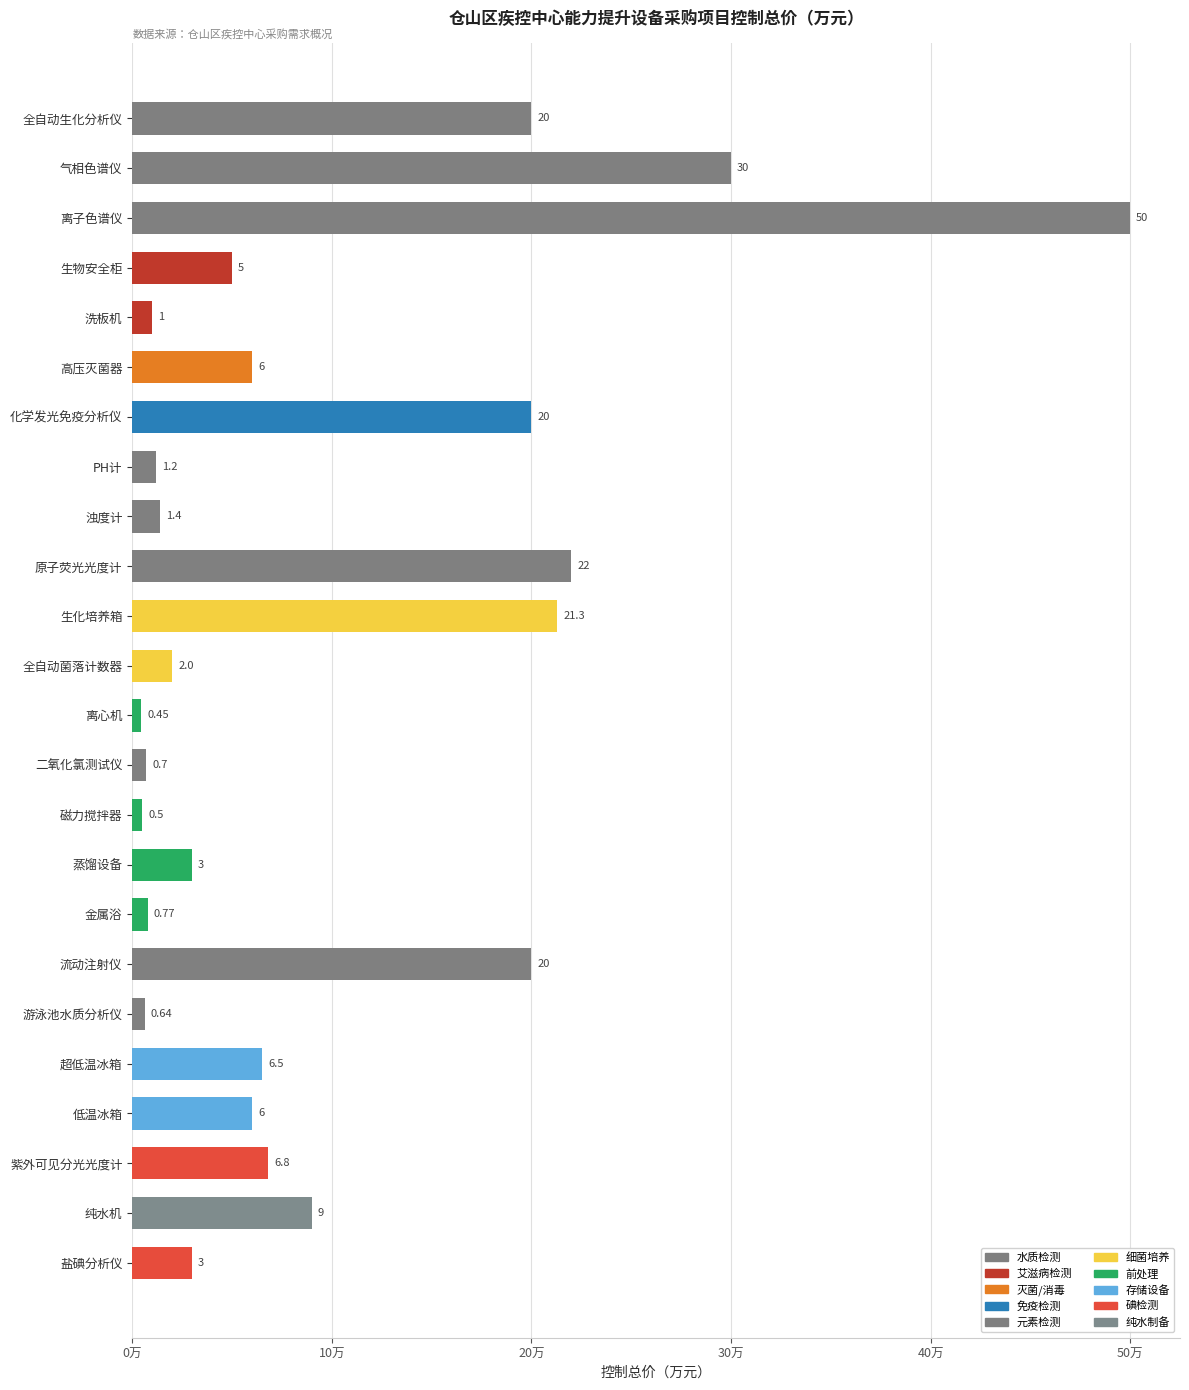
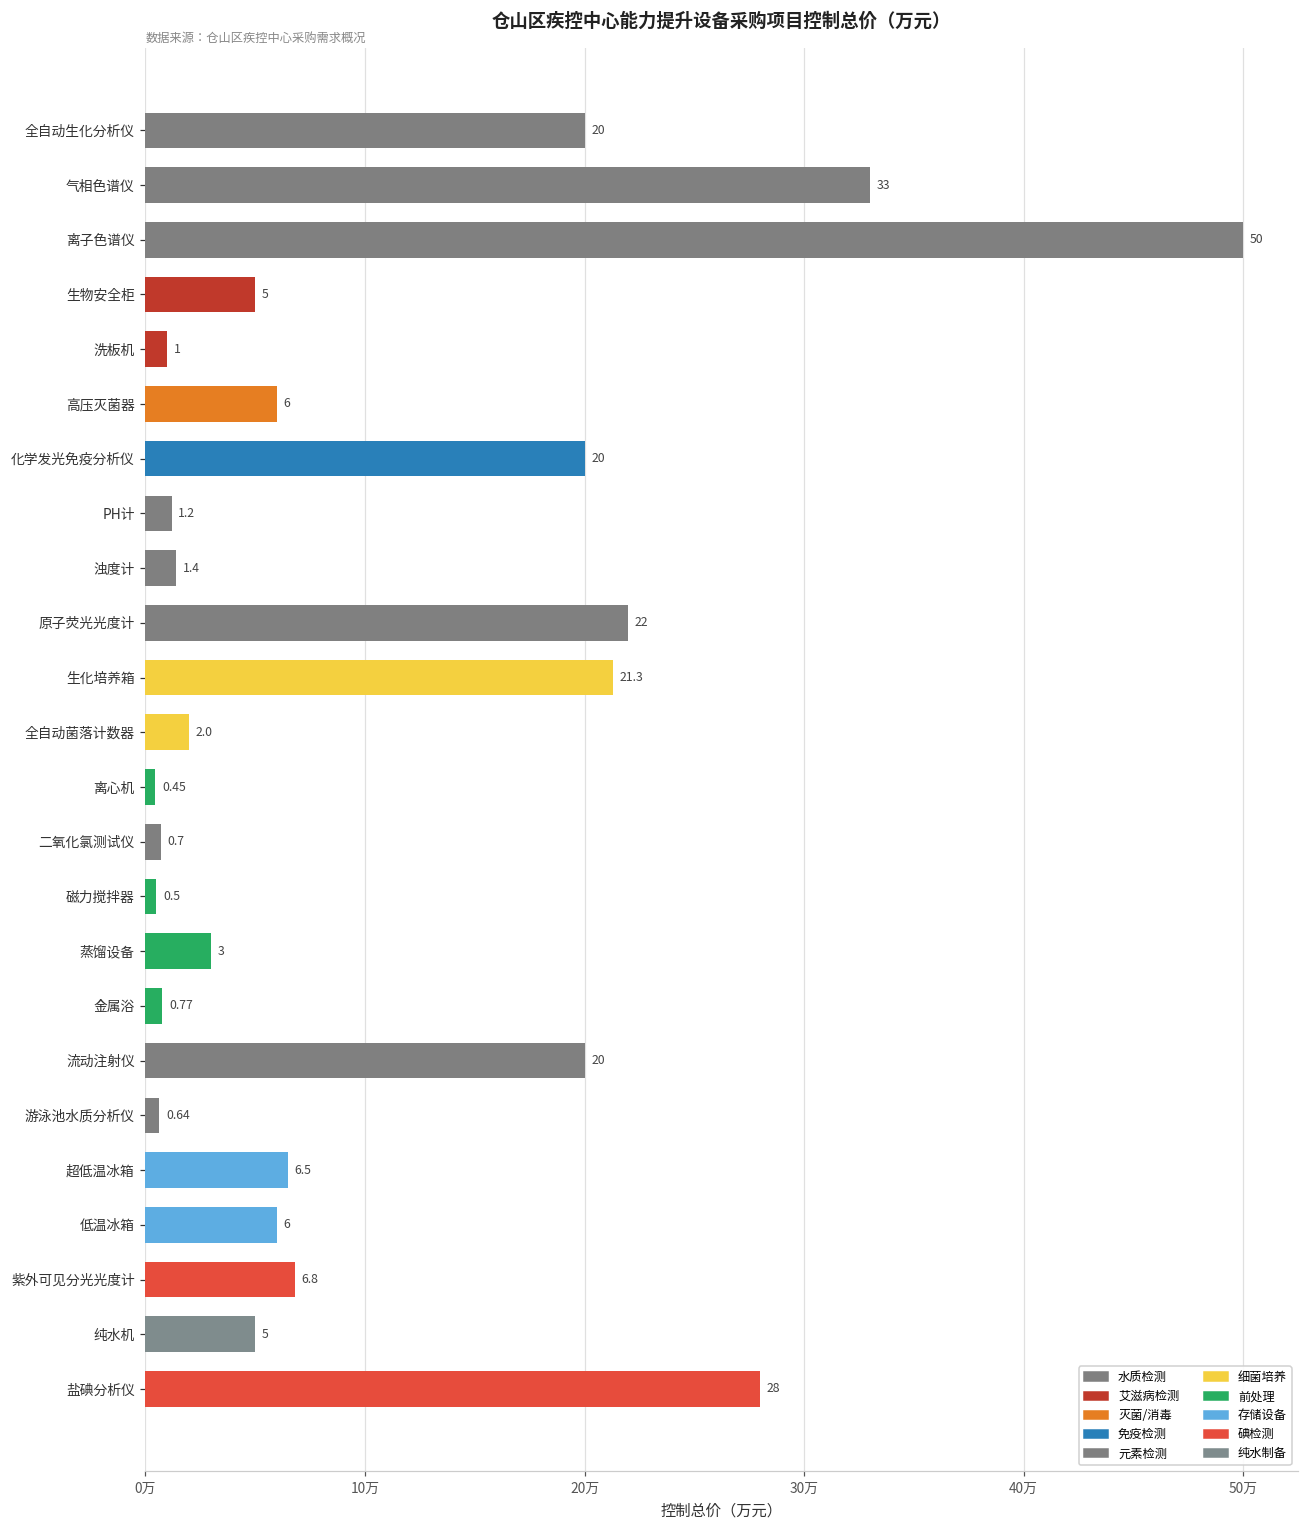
气相色谱仪: 30 -> 33
纯水机: 9 -> 5
盐碘分析仪: 3 -> 28
